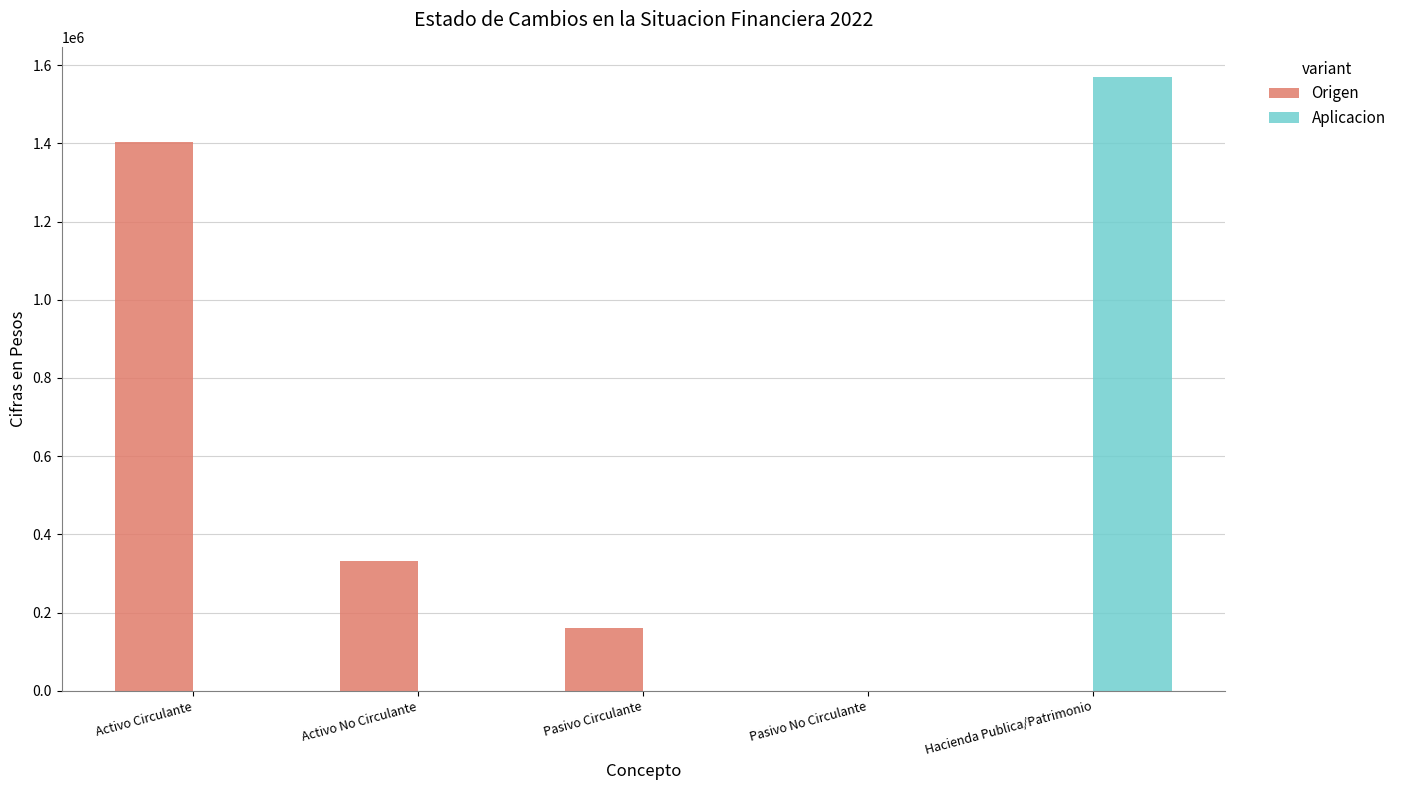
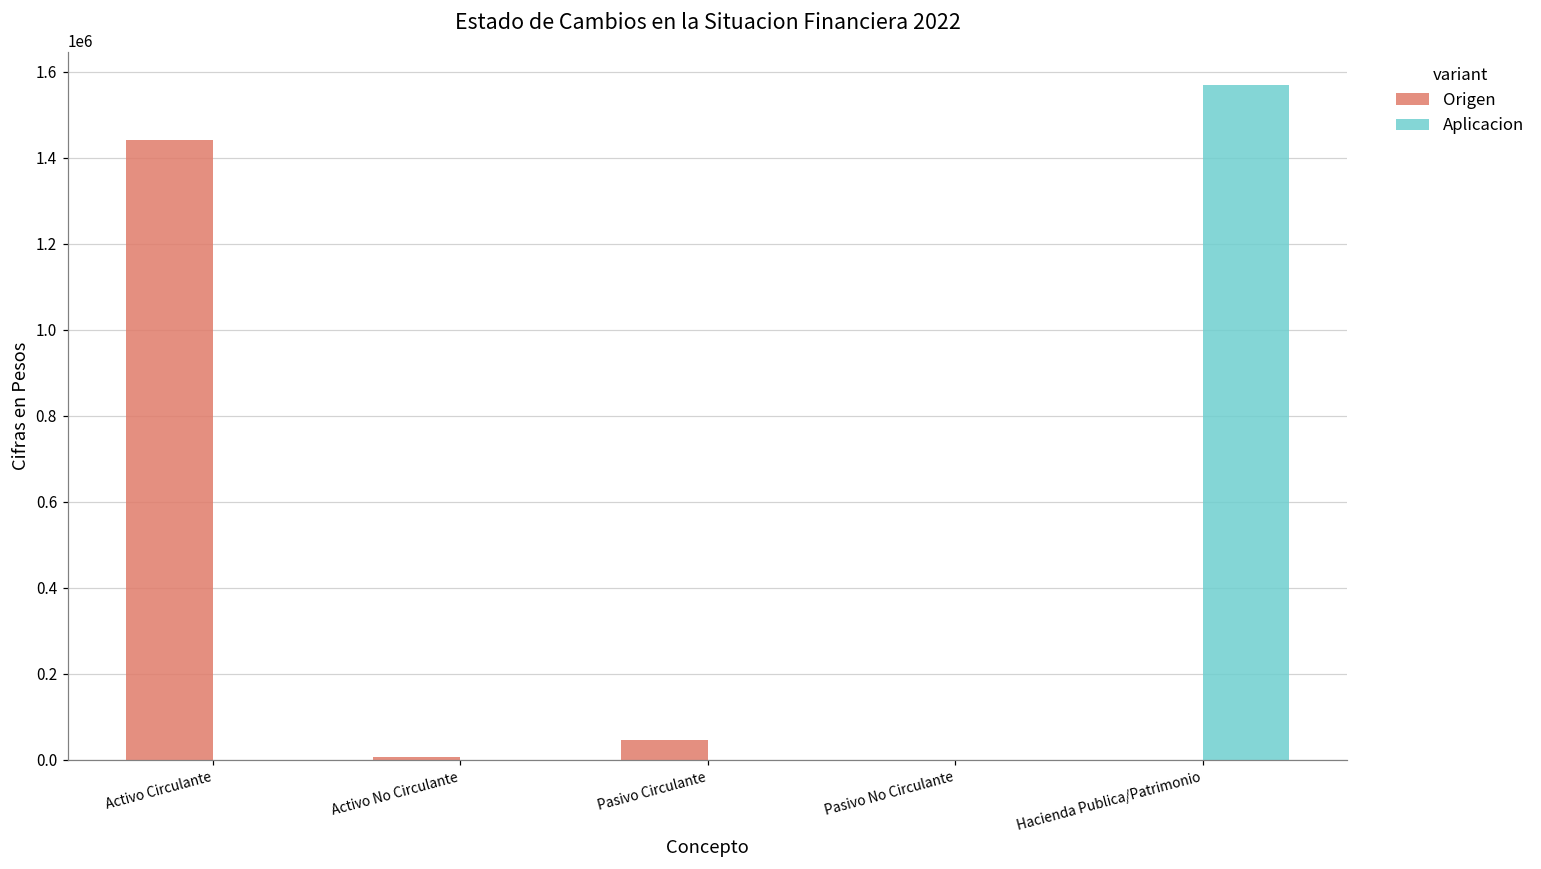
Origen, Activo Circulante: 1400000 -> 1440000
Origen, Activo No Circulante: 330000 -> 10000
Origen, Pasivo Circulante: 160000 -> 50000
